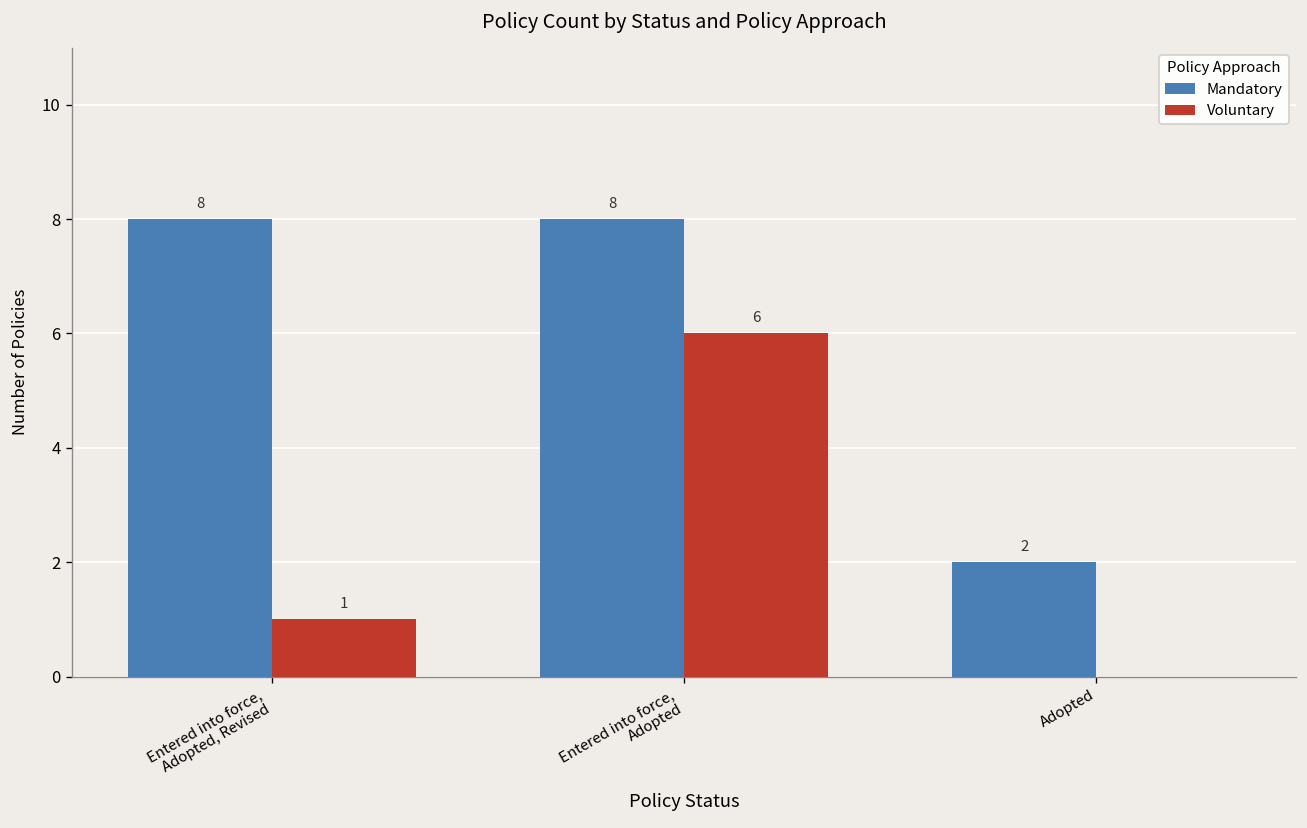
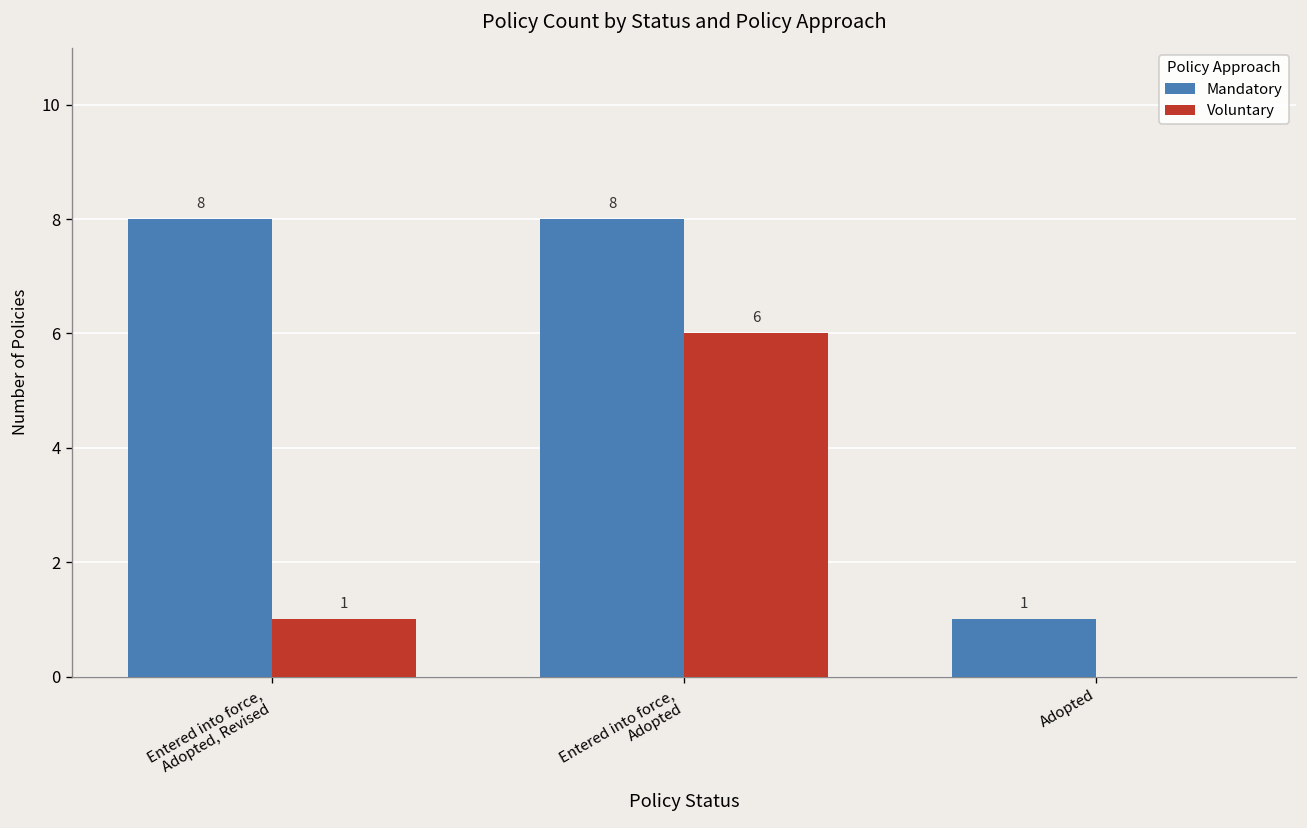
Mandatory, Adopted: 2 -> 1
